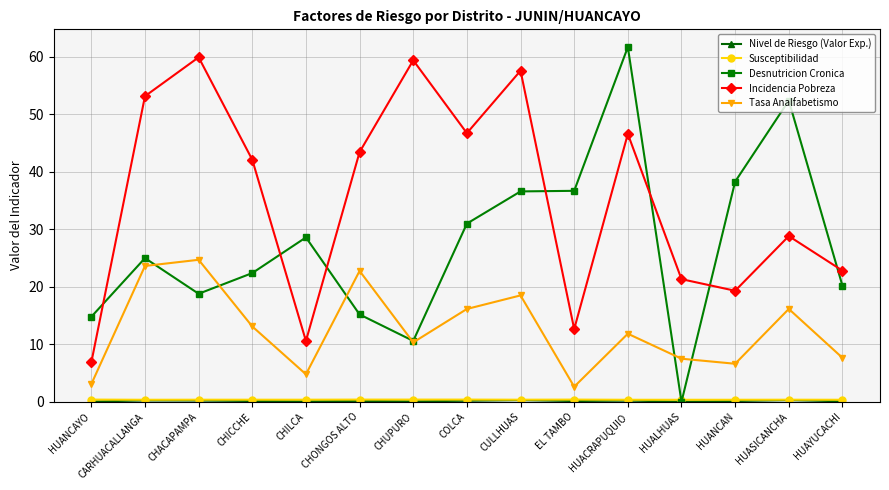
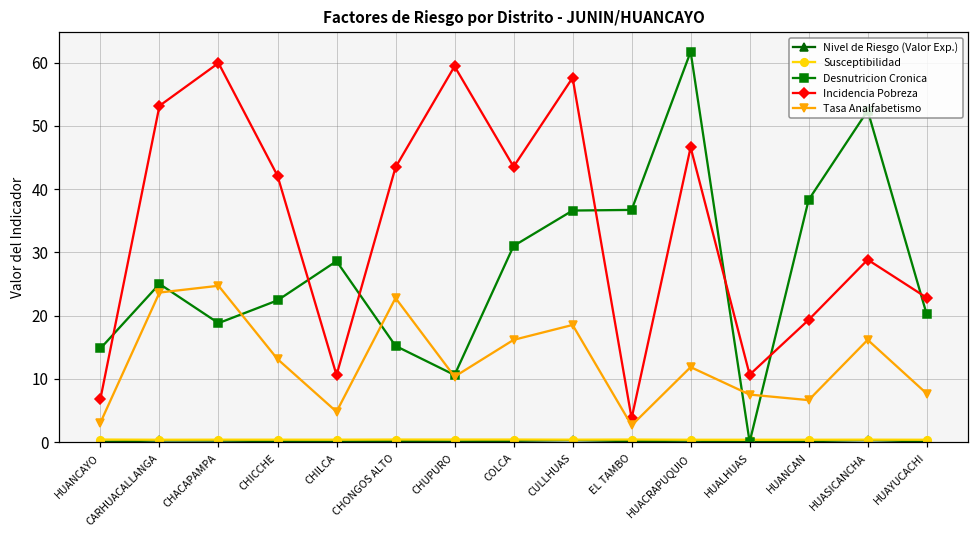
Incidencia Pobreza, COLCA: 47 -> 44
Incidencia Pobreza, EL TAMBO: 13 -> 4
Incidencia Pobreza, HUALHUAS: 21 -> 11
